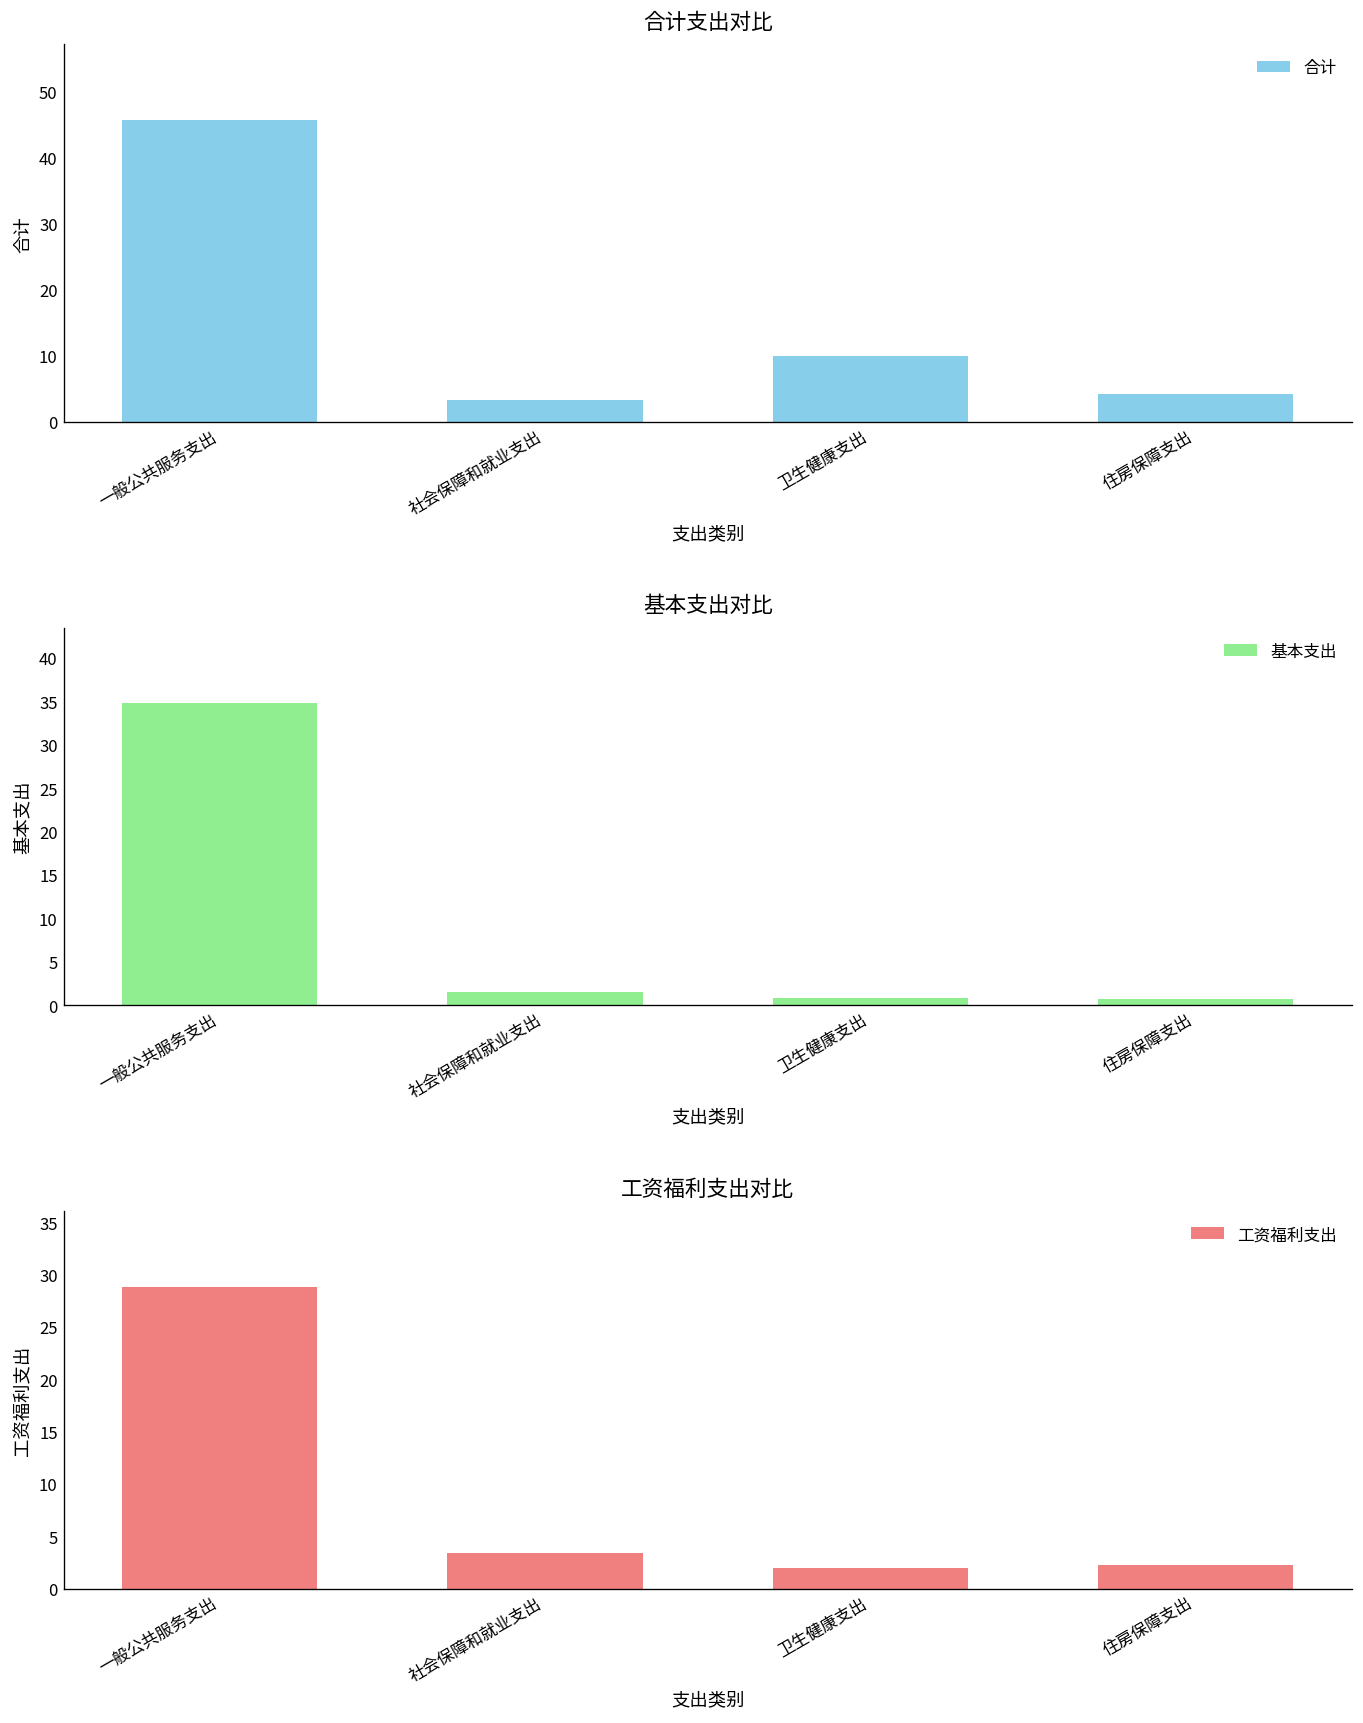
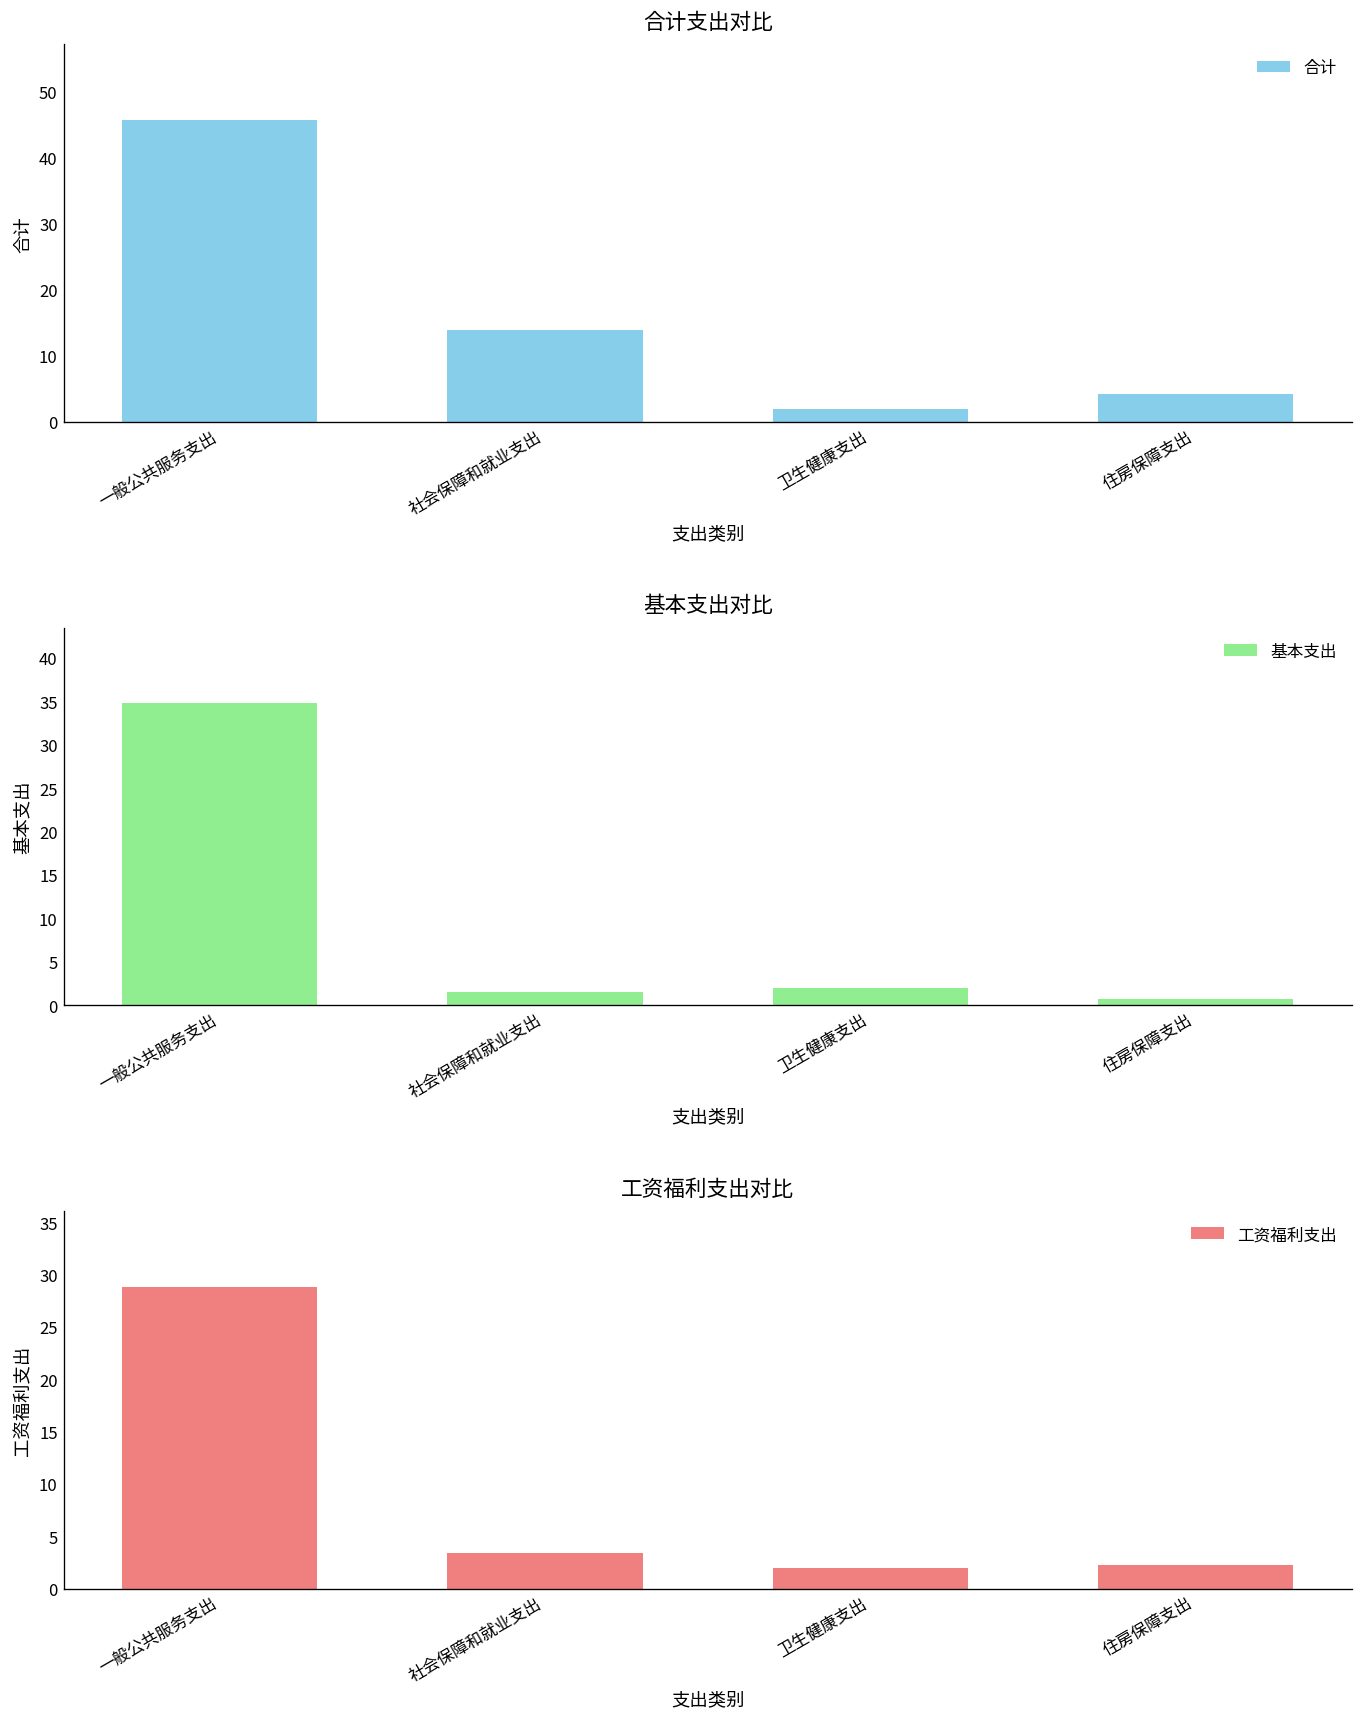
合计支出对比, 社会保障和就业支出: 3 -> 14
合计支出对比, 卫生健康支出: 10 -> 2
基本支出对比, 卫生健康支出: 1 -> 2
